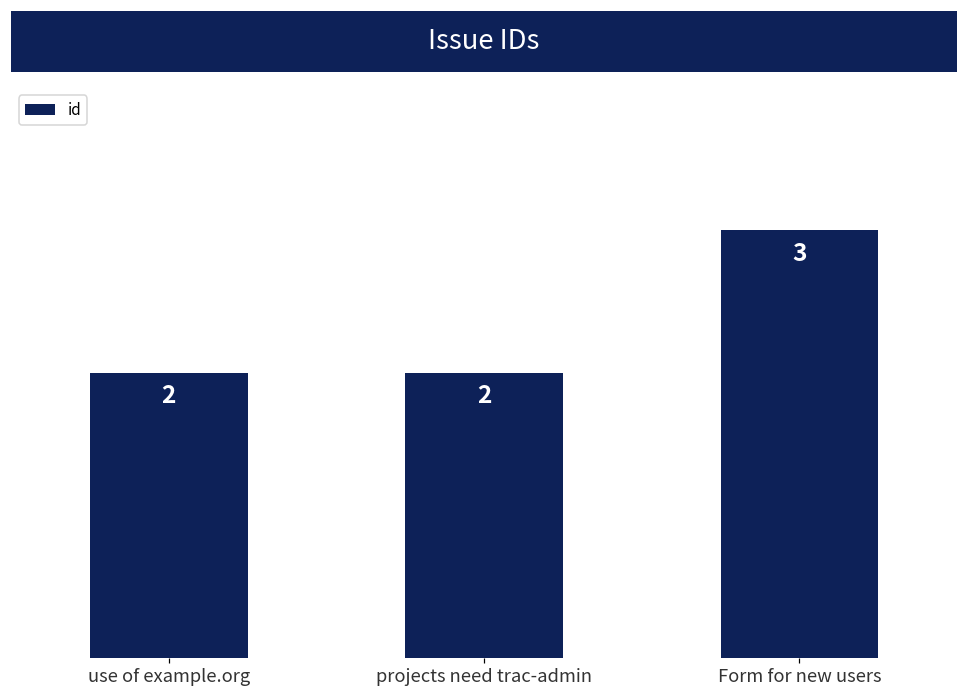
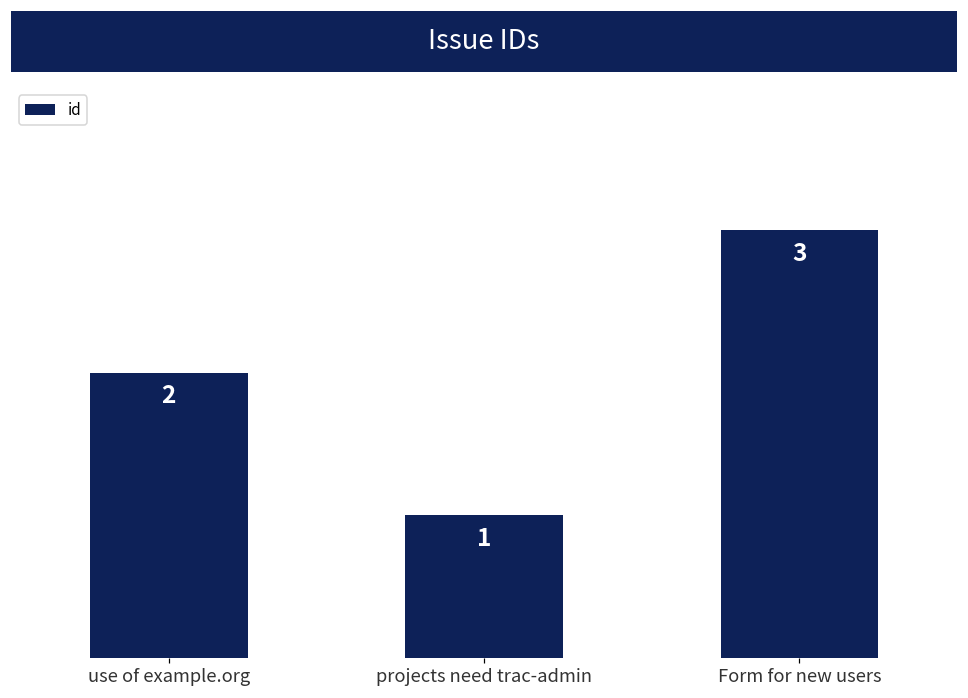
projects need trac-admin: 2 -> 1
